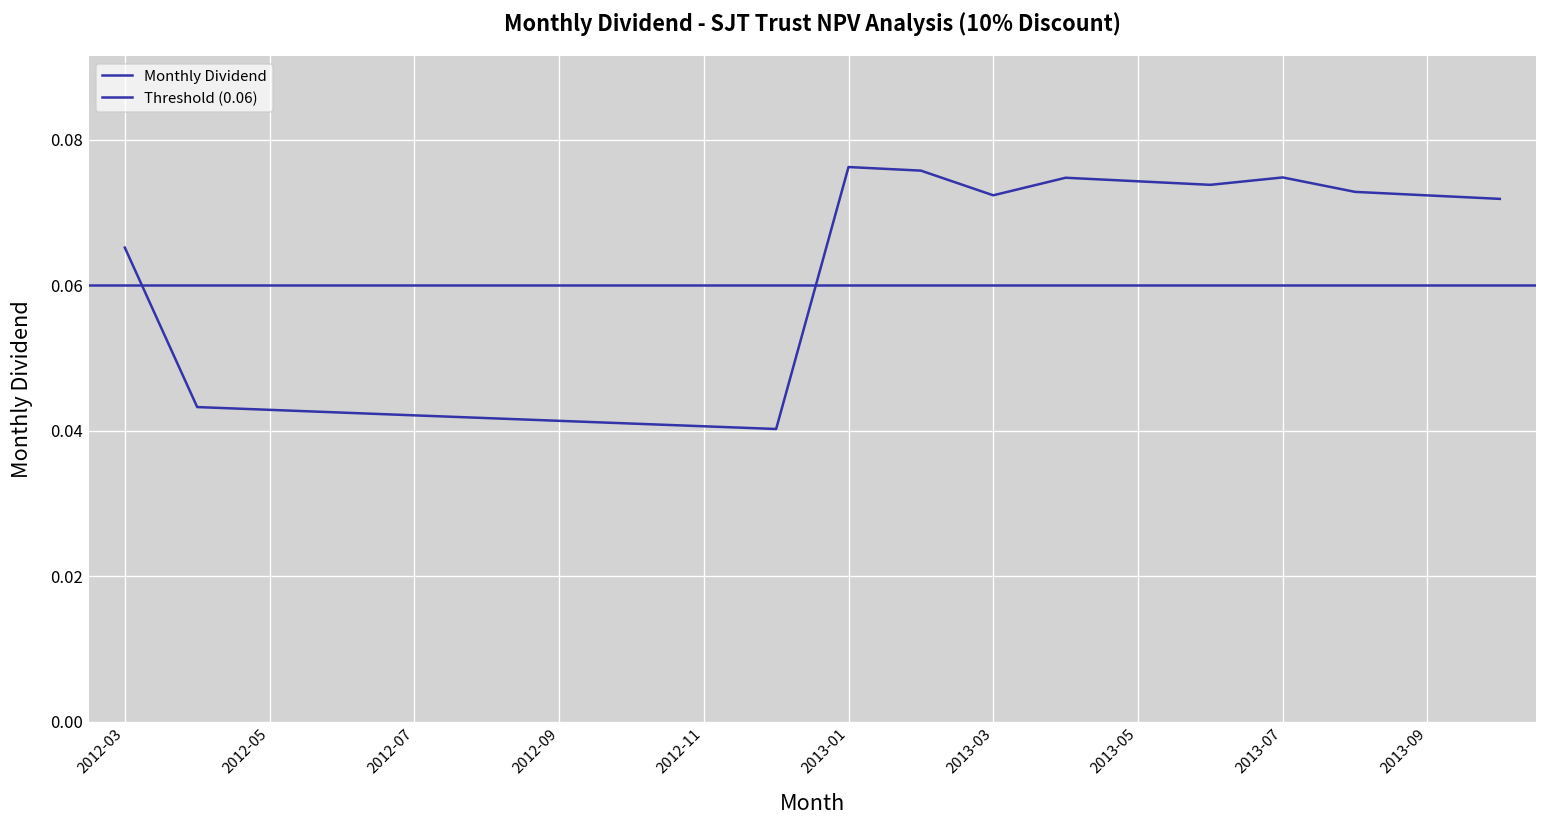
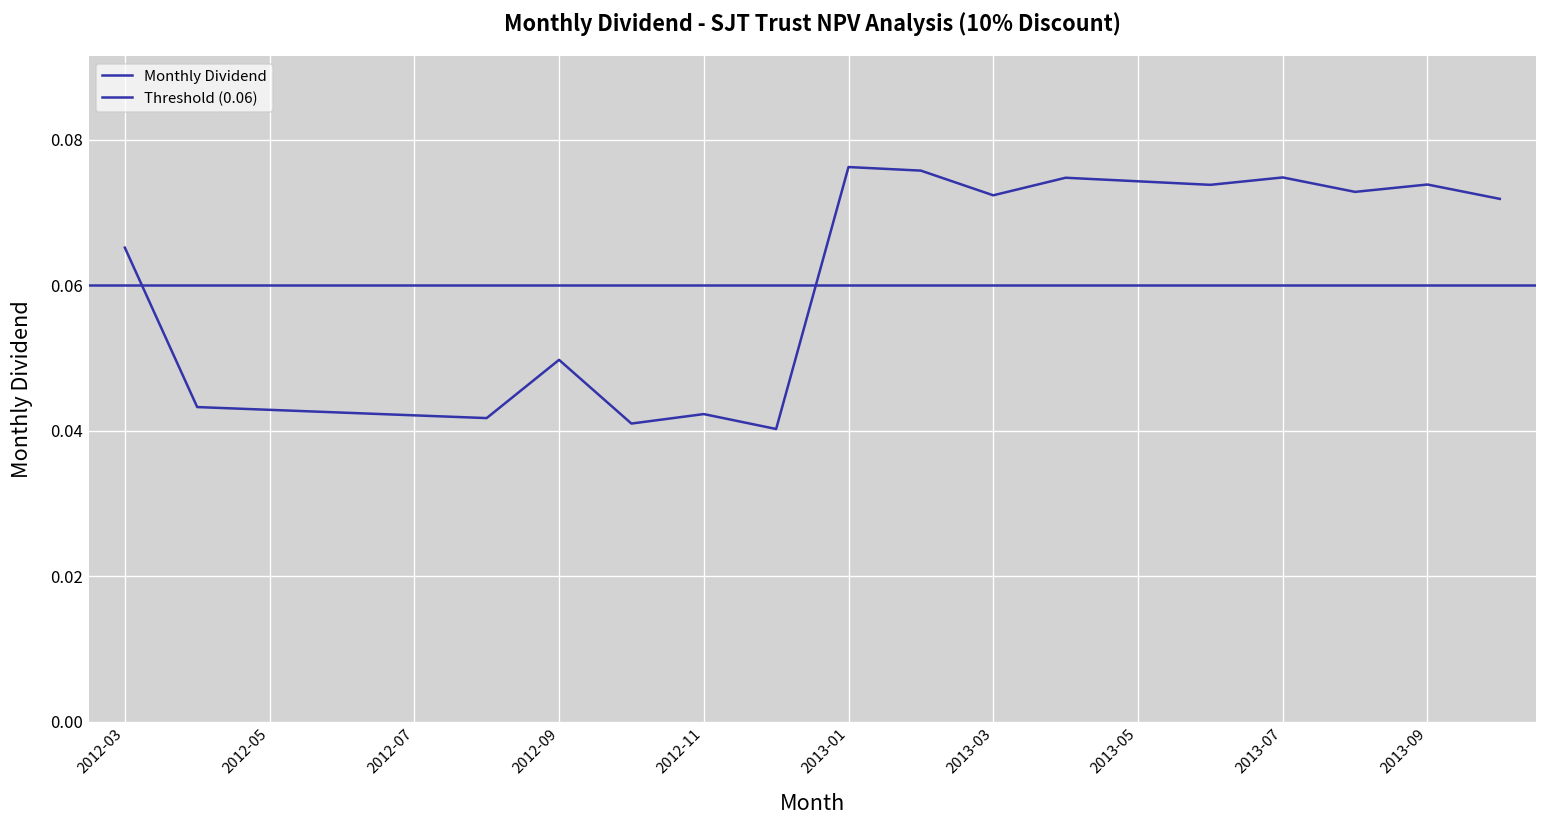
2012-09: 0.041 -> 0.050
2012-11: 0.041 -> 0.042
2013-09: 0.072 -> 0.074
